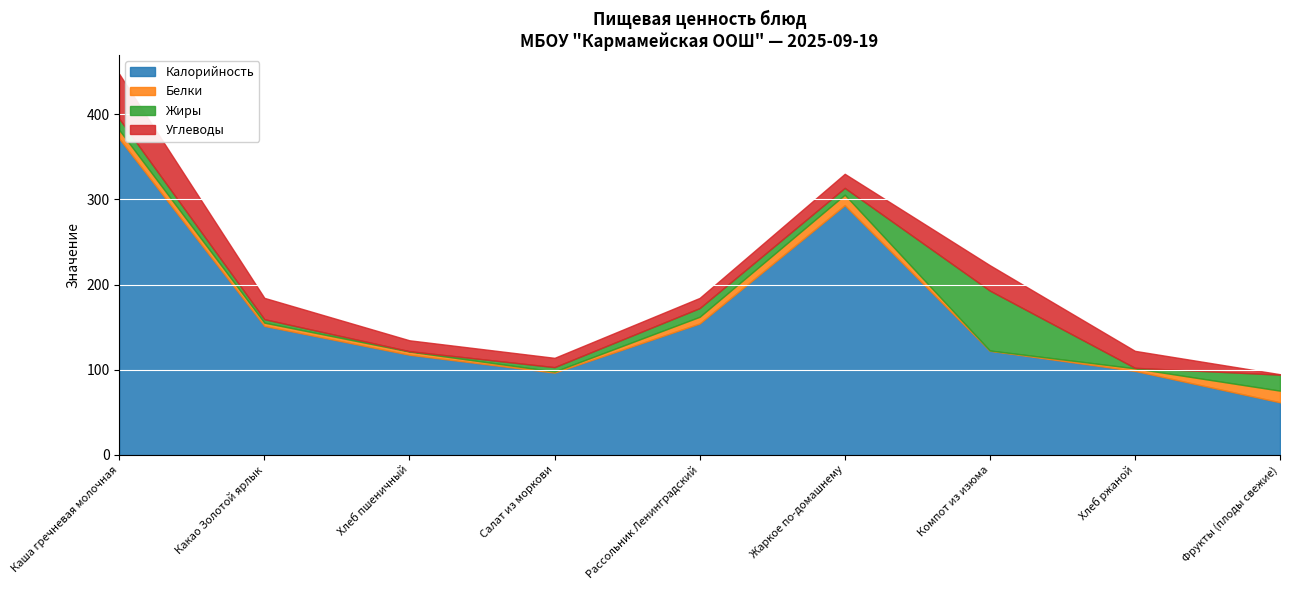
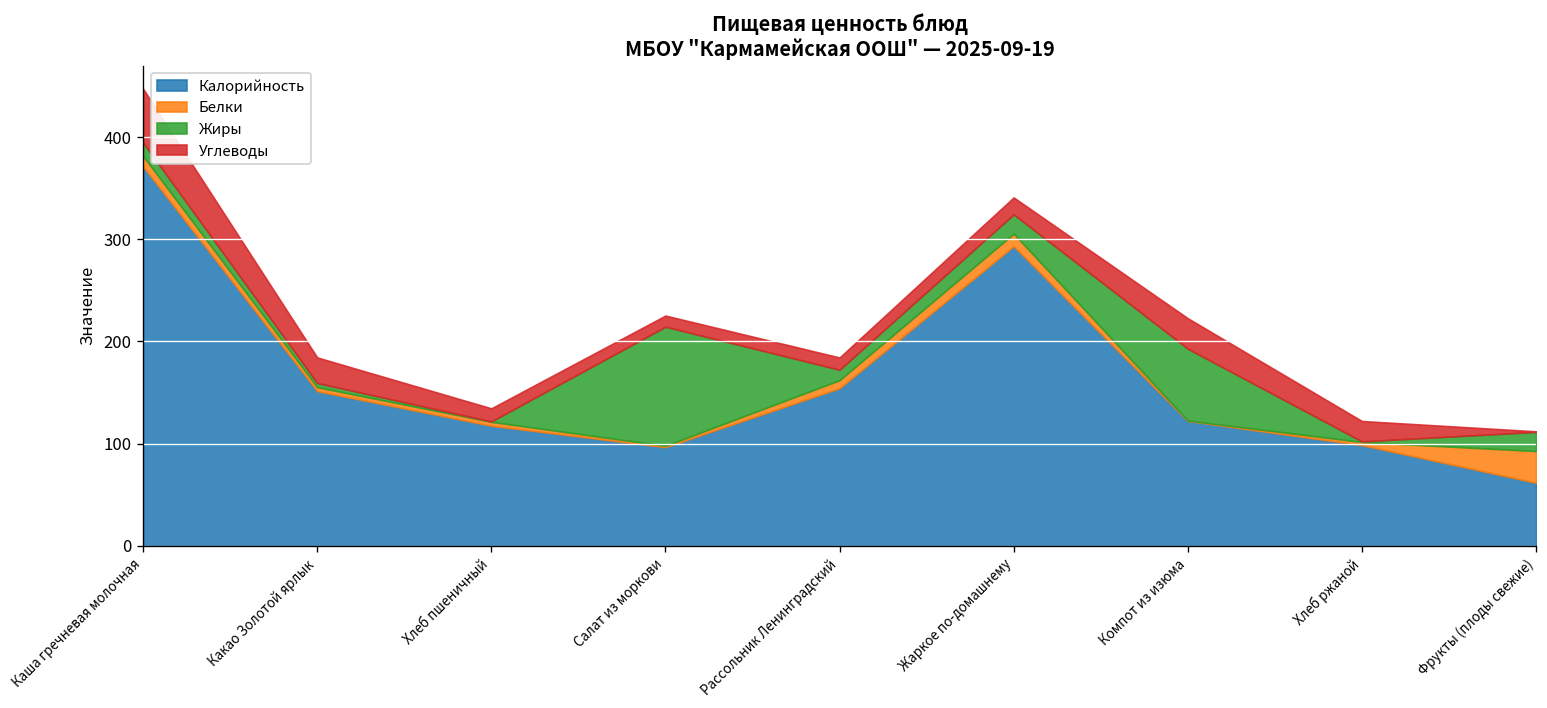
Жиры, Салат из моркови: 10 -> 120
Жиры, Жаркое по-домашнему: 10 -> 20
Белки, Фрукты (плоды свежие): 10 -> 30
